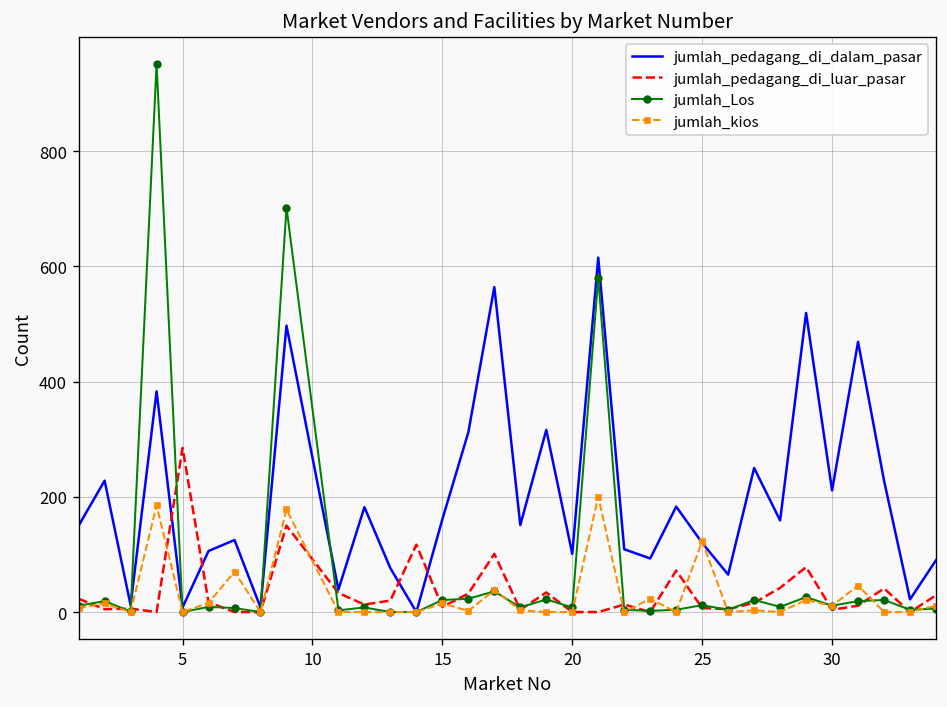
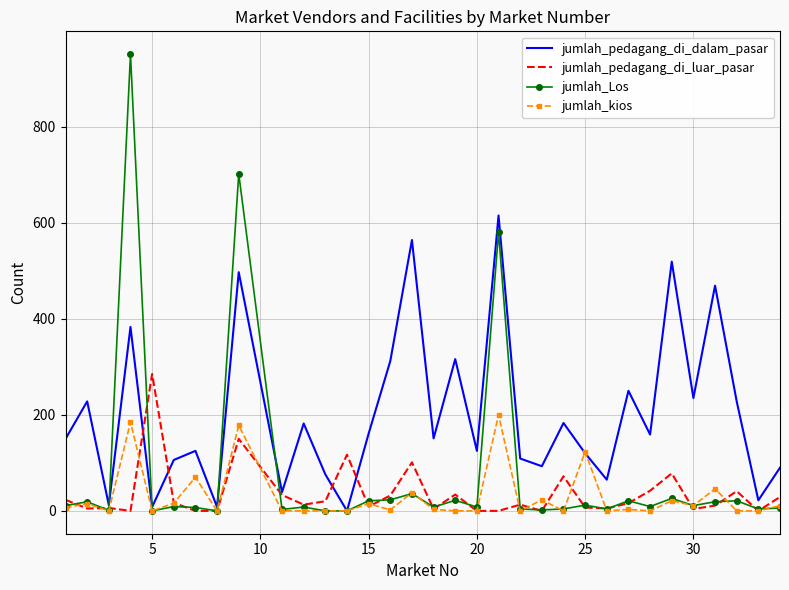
jumlah_pedagang_di_dalam_pasar, 20: 100 -> 130
jumlah_pedagang_di_dalam_pasar, 30: 210 -> 240
